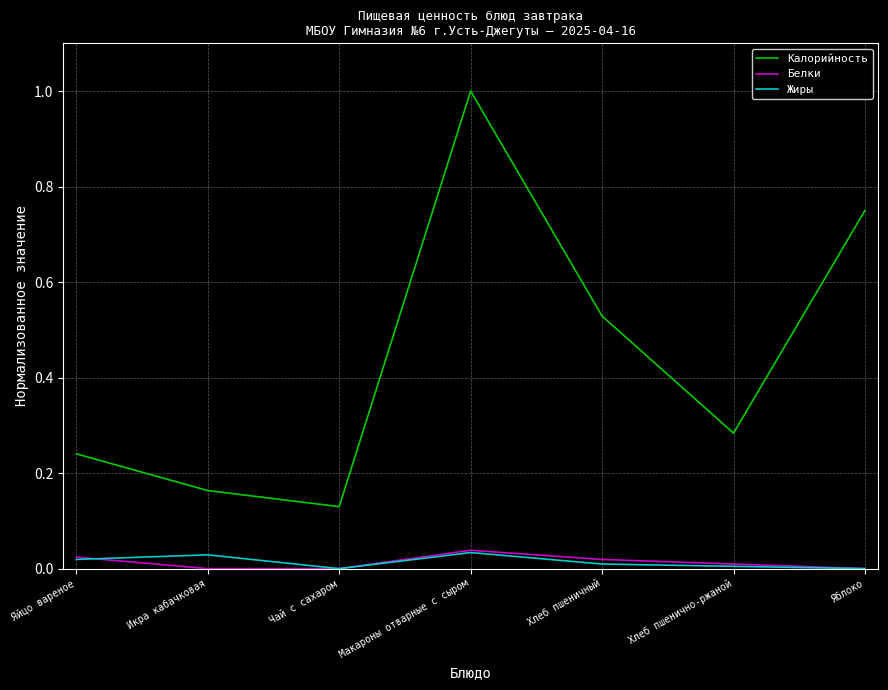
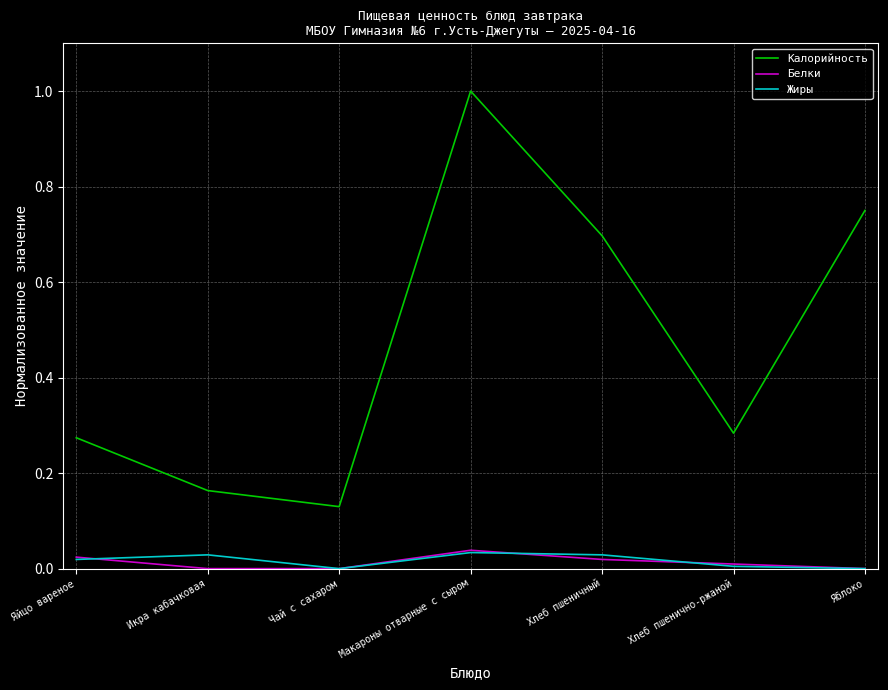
Калорийность, Яйцо вареное: 0.24 -> 0.27
Калорийность, Хлеб пшеничный: 0.53 -> 0.70
Жиры, Хлеб пшеничный: 0.01 -> 0.03
